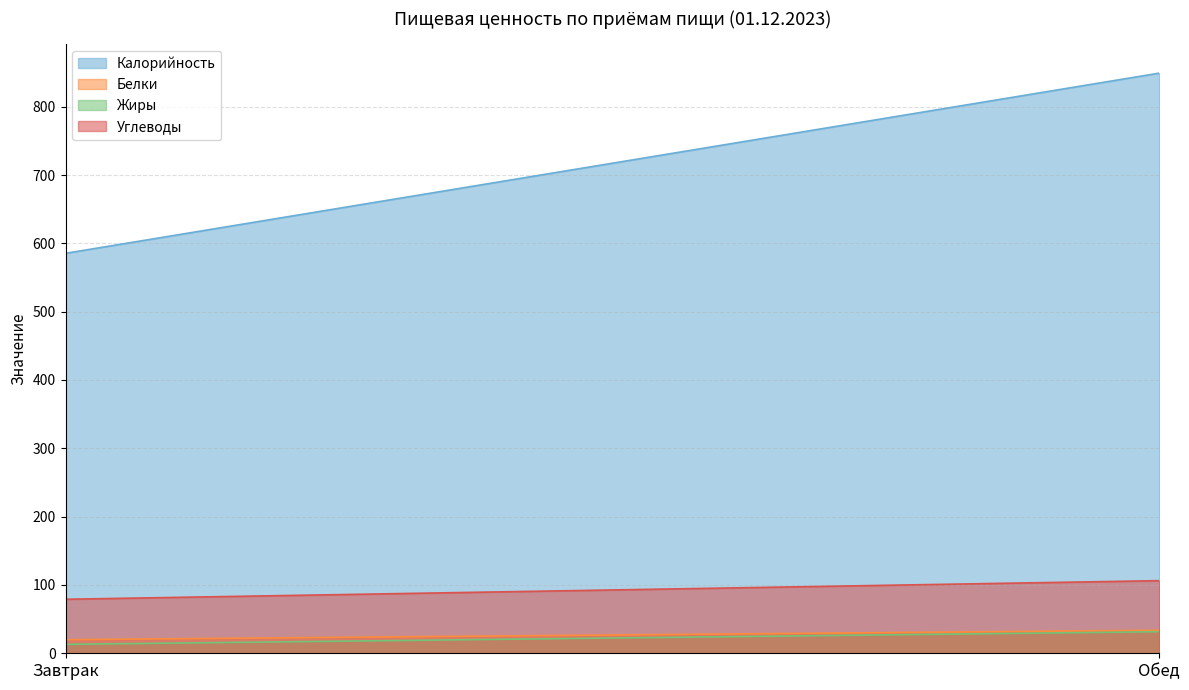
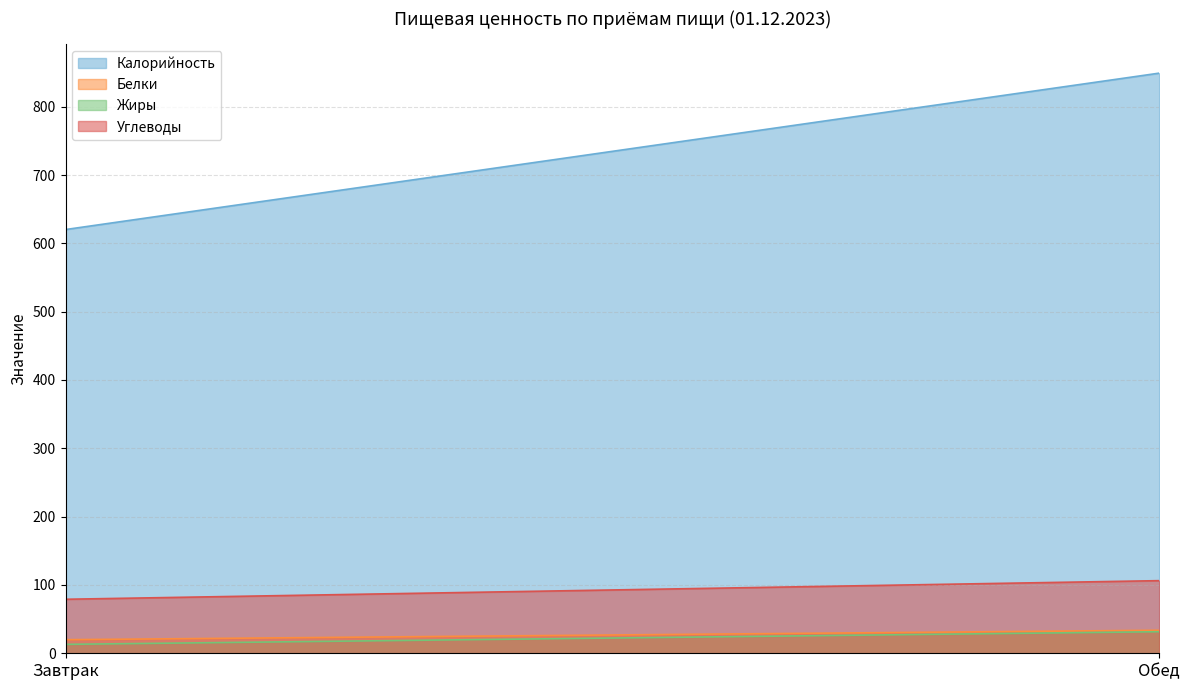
Калорийность, Завтрак: 590 -> 620
